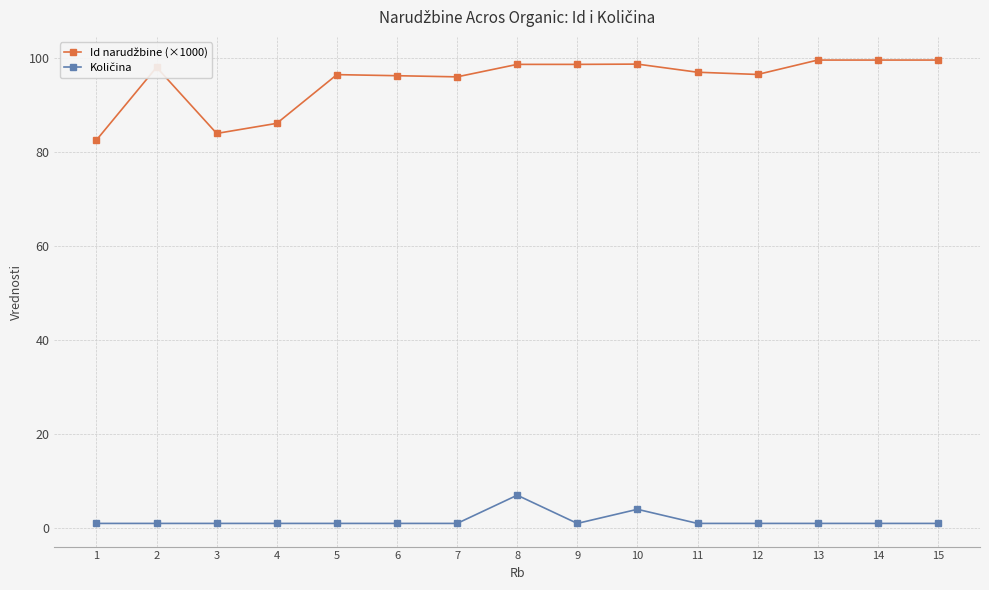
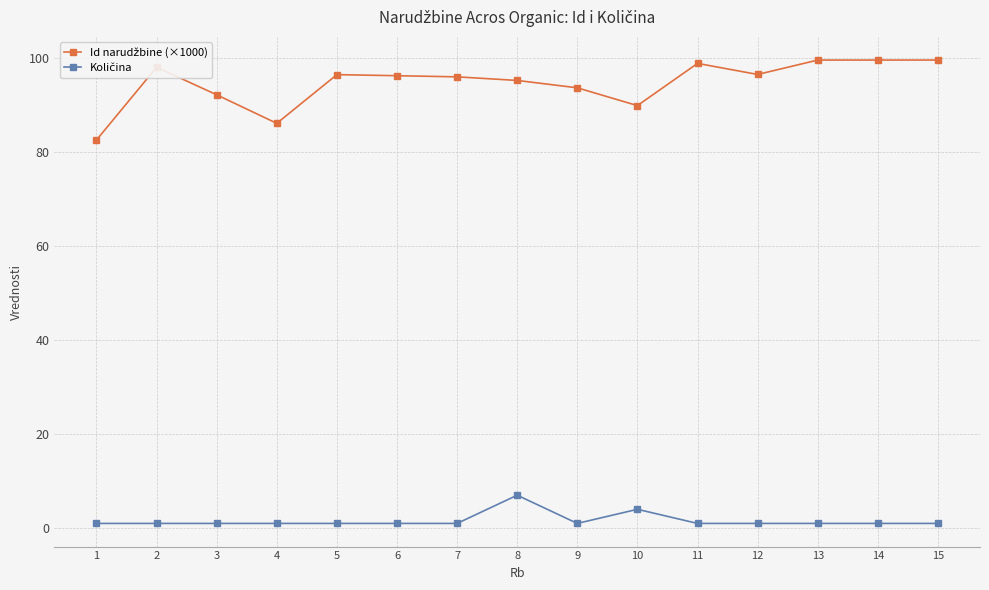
Id narudžbine (×1000), 3: 84 -> 92
Id narudžbine (×1000), 8: 99 -> 95
Id narudžbine (×1000), 9: 99 -> 94
Id narudžbine (×1000), 10: 99 -> 90
Id narudžbine (×1000), 11: 97 -> 99
